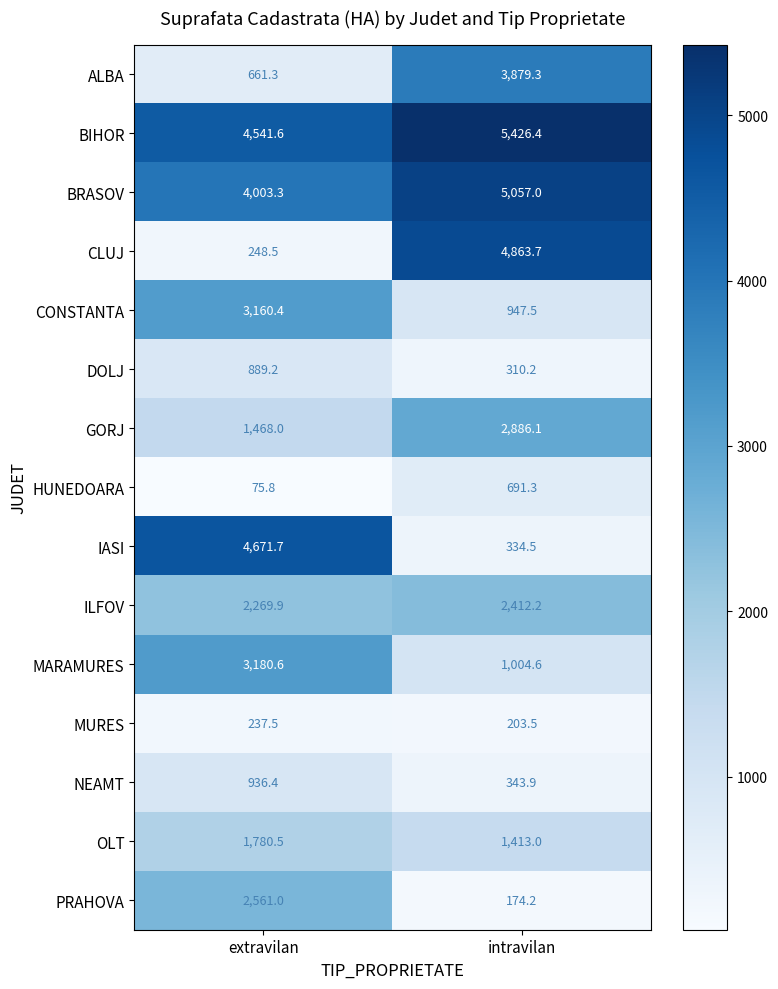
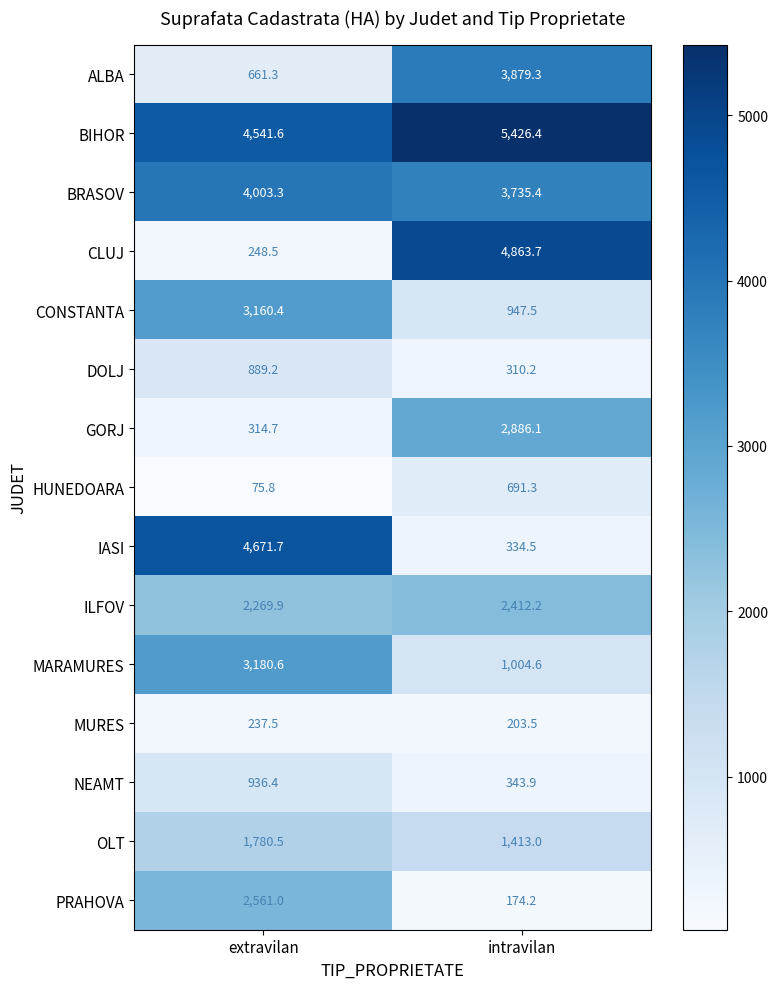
BRASOV, intravilan: 5,057.0 -> 3,735.4
GORJ, extravilan: 1,468.0 -> 314.7
